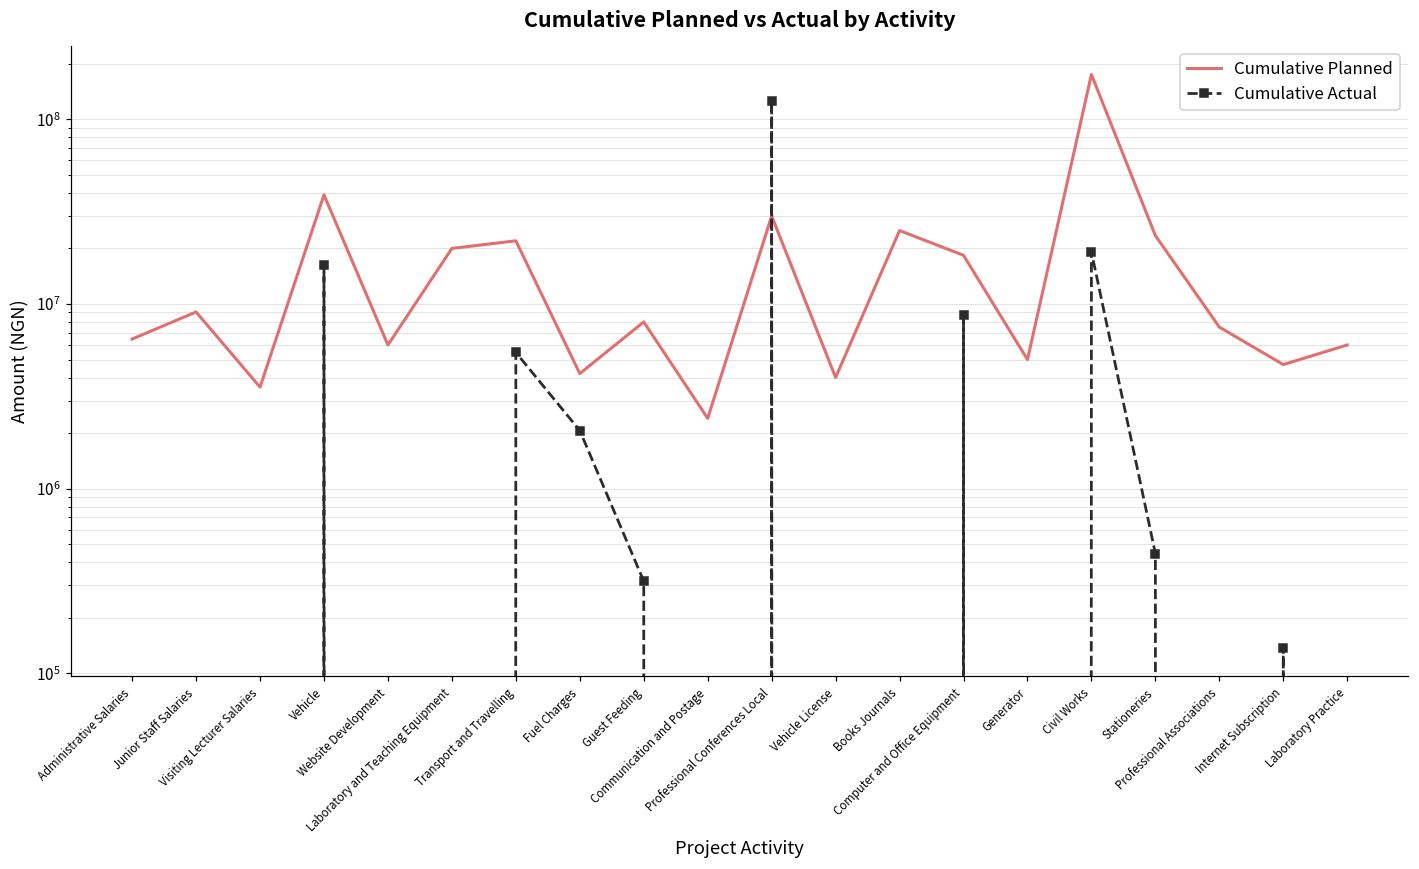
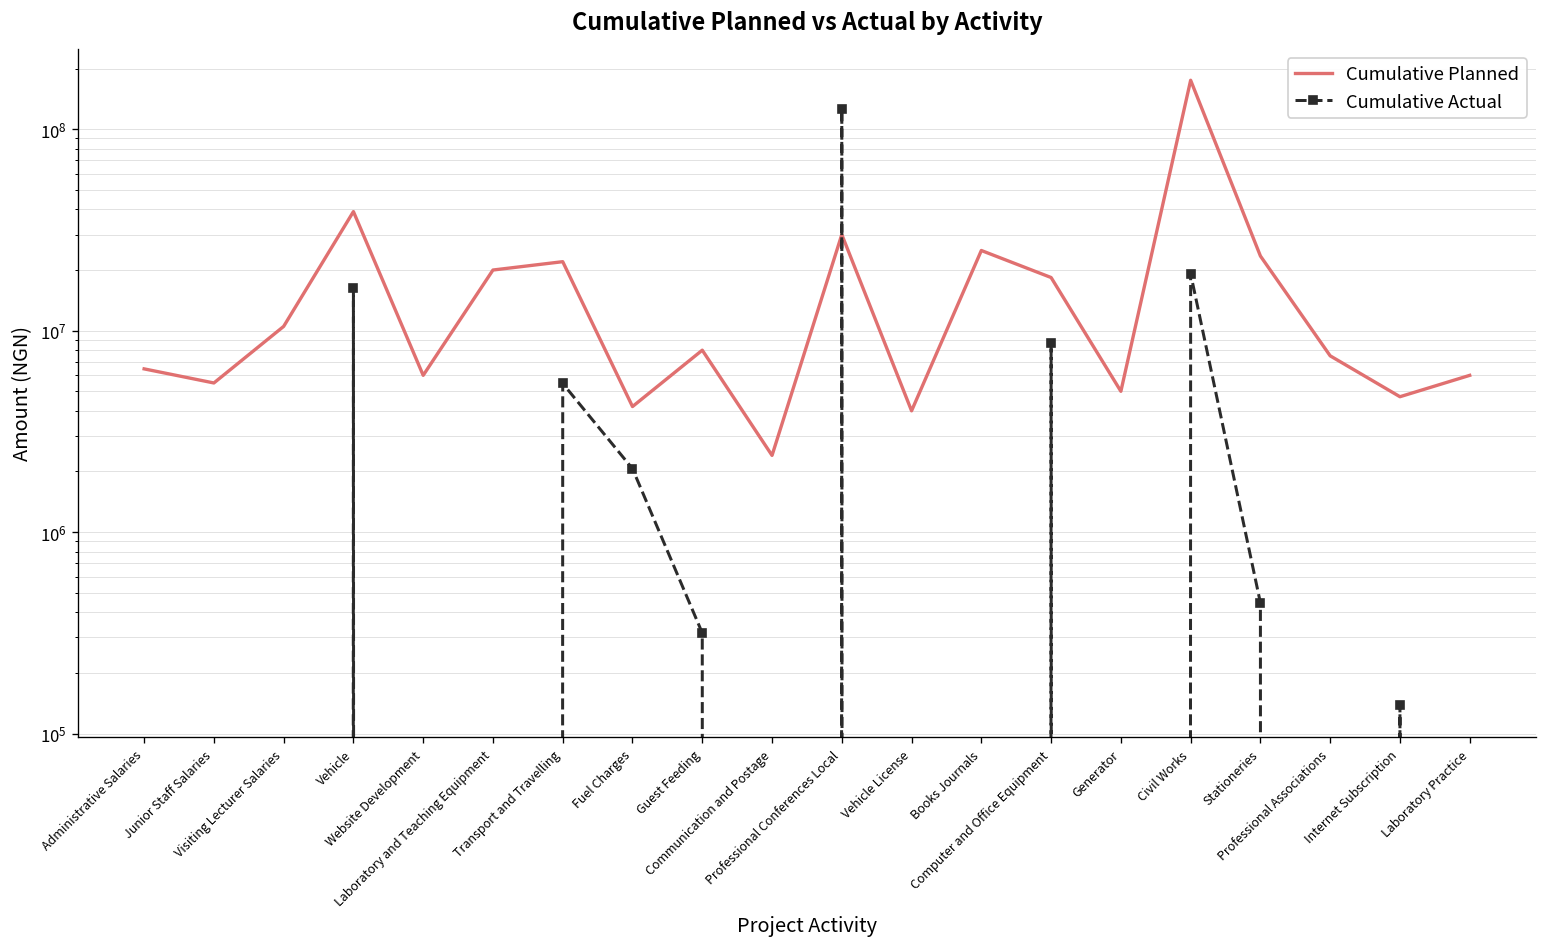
Cumulative Planned, Junior Staff Salaries: 9000000 -> 5500000
Cumulative Planned, Visiting Lecturer Salaries: 3500000 -> 11000000
